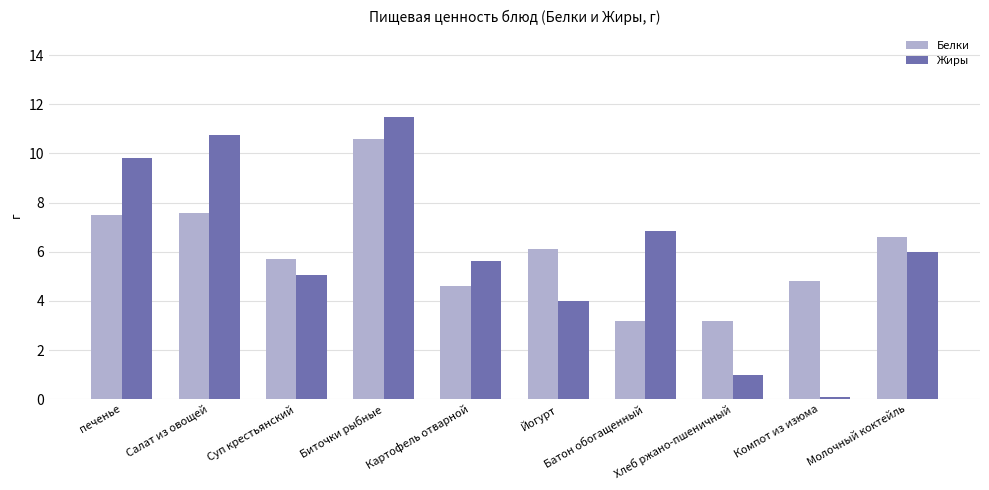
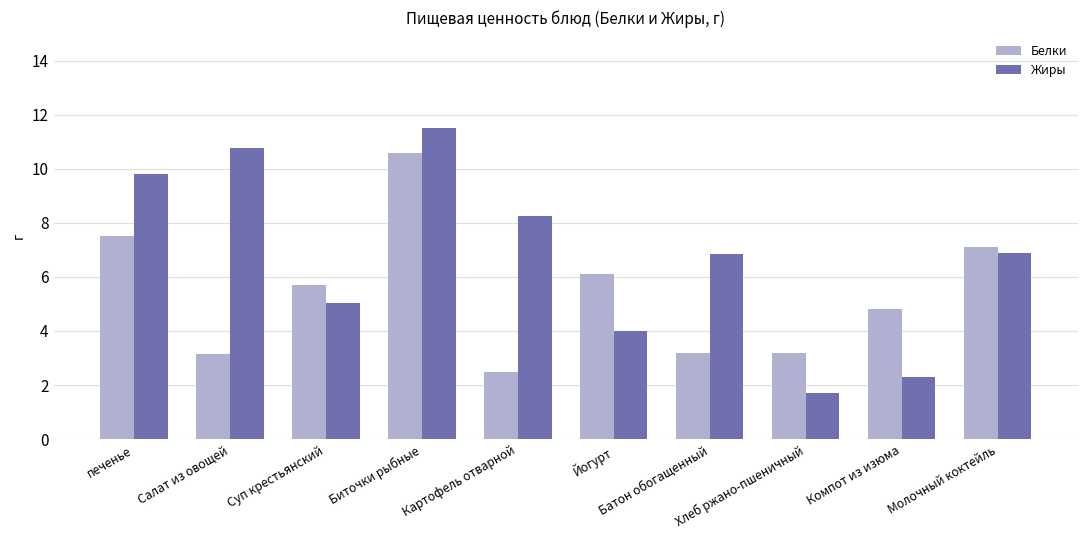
Белки, Салат из овощей: 7.6 -> 3.2
Белки, Картофель отварной: 4.6 -> 2.5
Жиры, Картофель отварной: 5.6 -> 8.2
Жиры, Хлеб ржано-пшеничный: 1.0 -> 1.7
Жиры, Компот из изюма: 0.1 -> 2.3
Белки, Молочный коктейль: 6.6 -> 7.1
Жиры, Молочный коктейль: 6.0 -> 6.9
